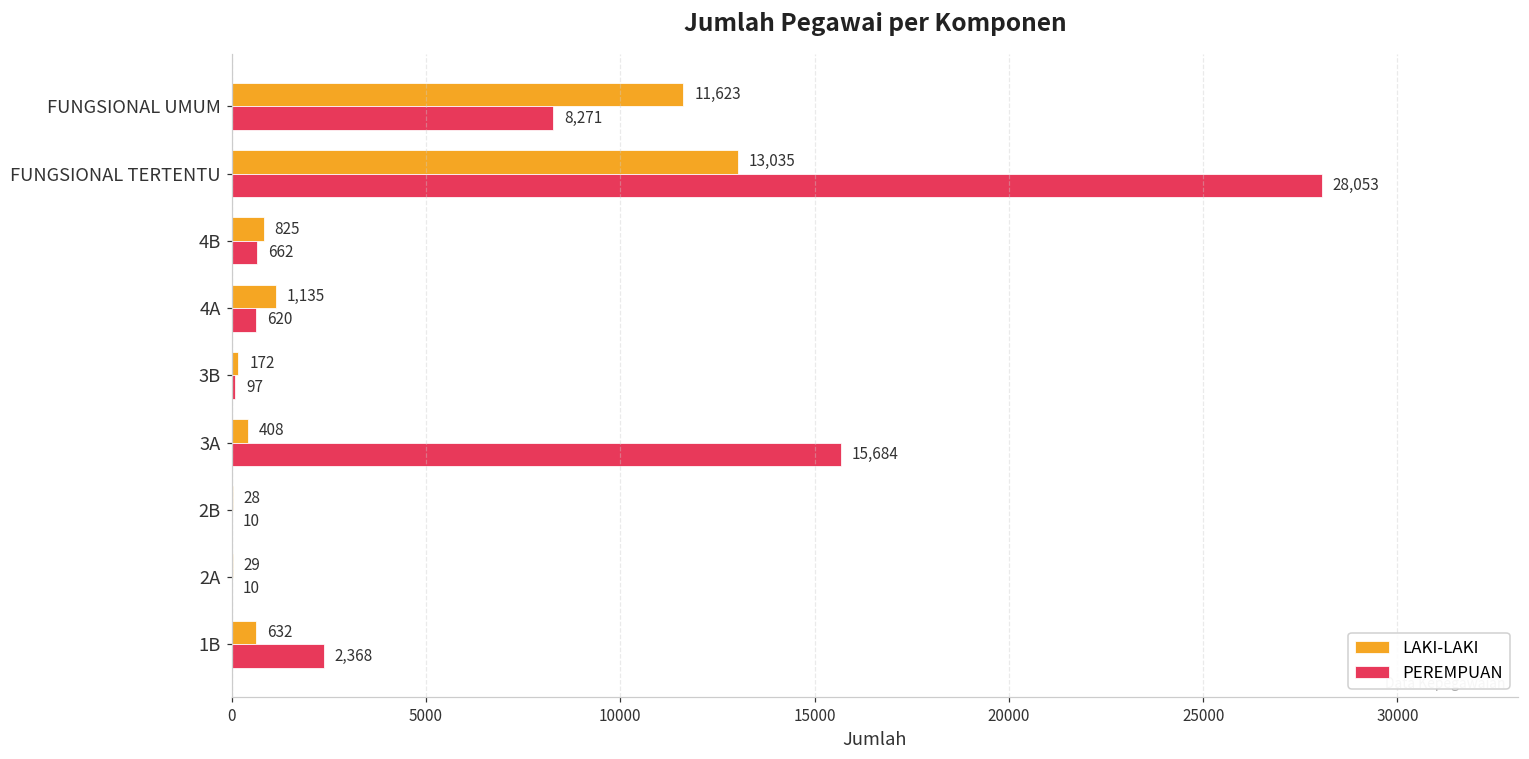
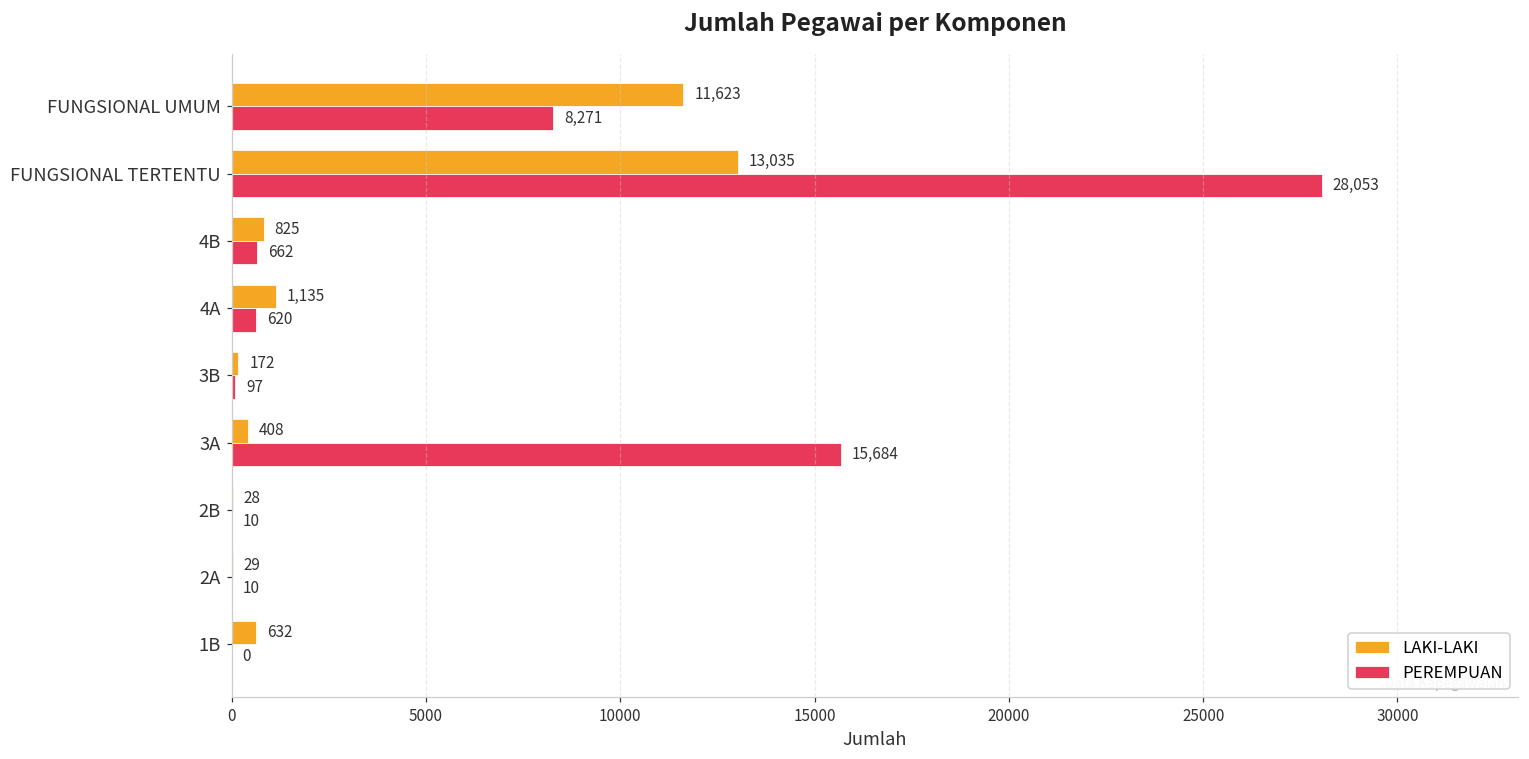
PEREMPUAN, 1B: 2,368 -> 0
